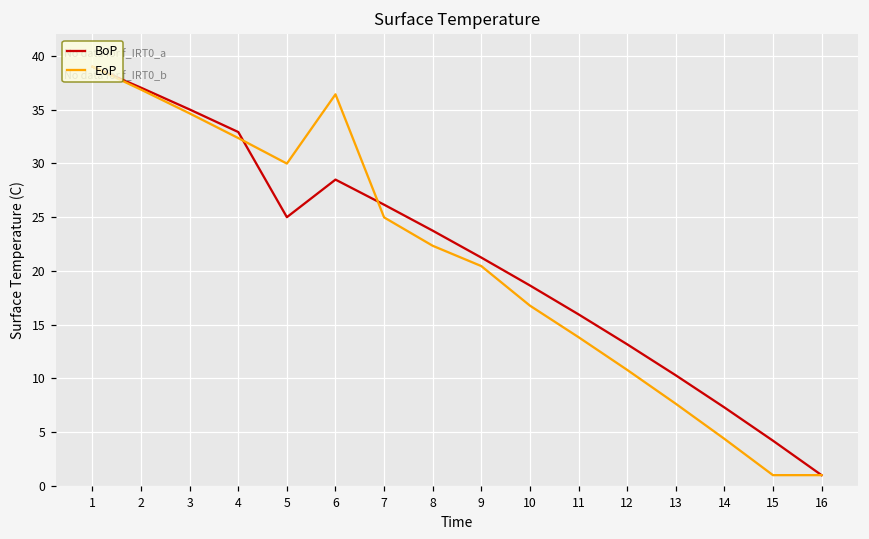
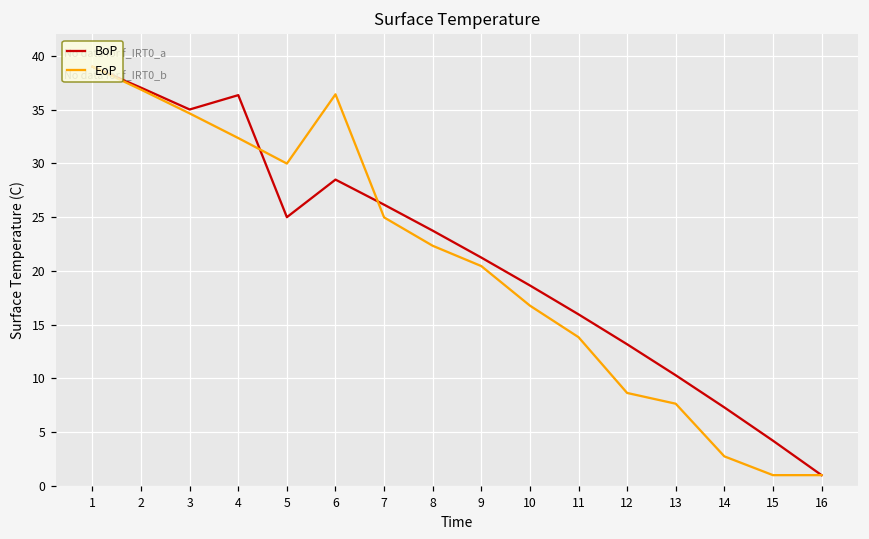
BoP, 4: 33 -> 36
EoP, 12: 11 -> 9
EoP, 14: 4 -> 3
